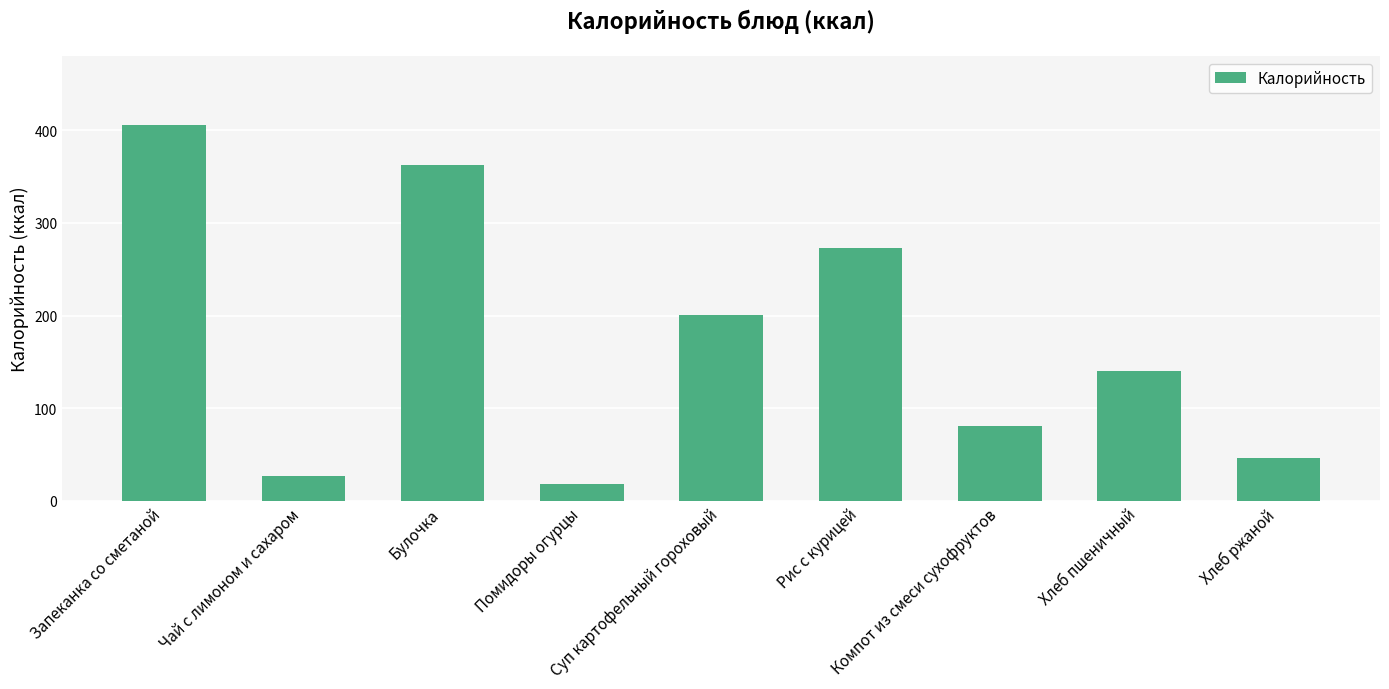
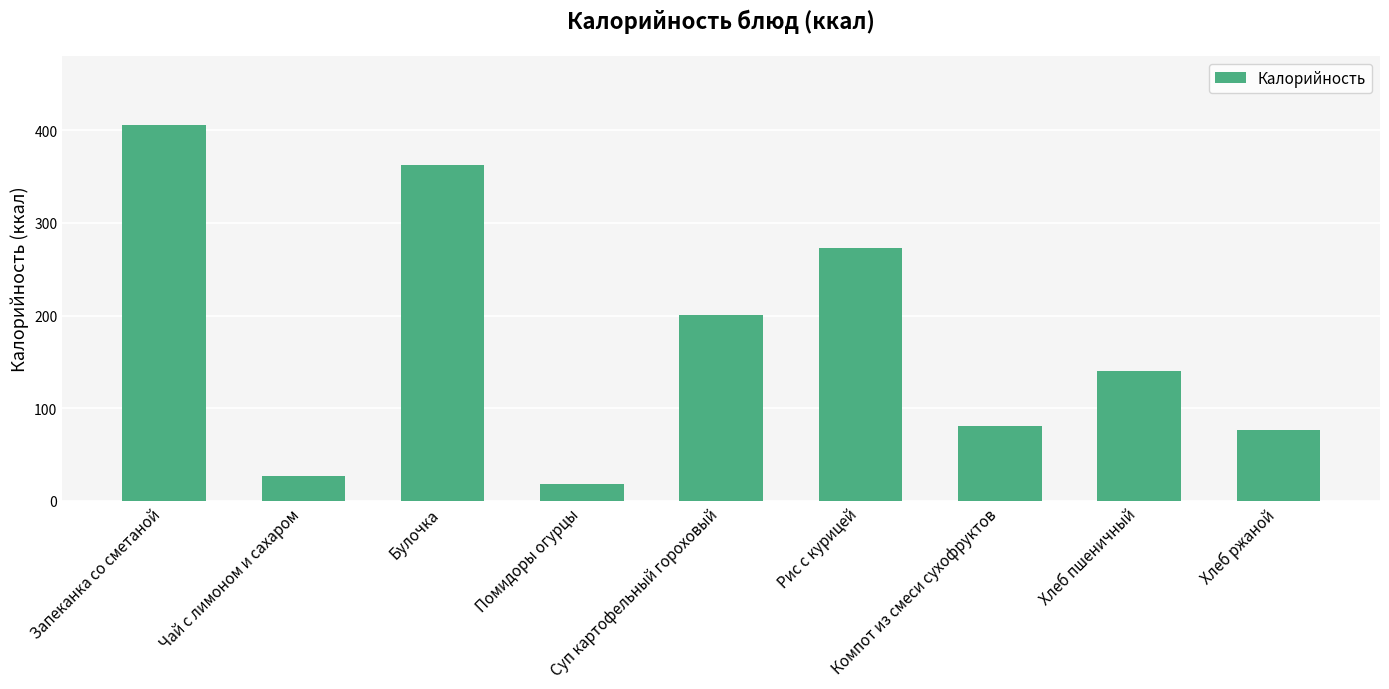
Хлеб ржаной: 50 -> 80
